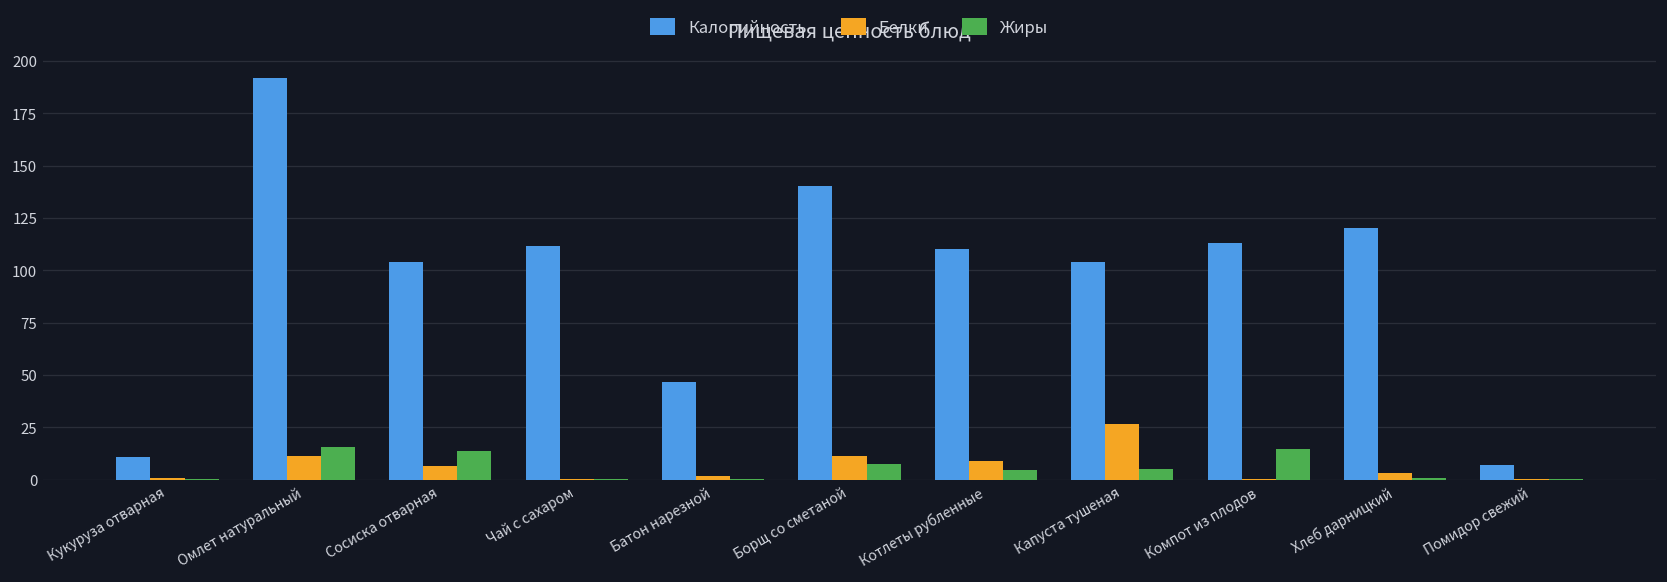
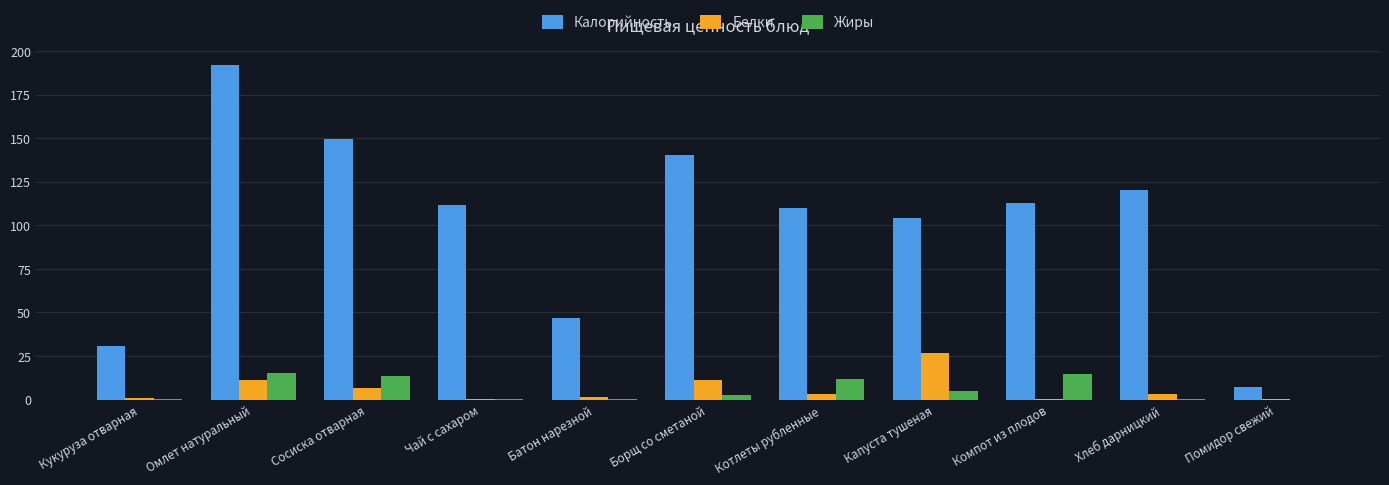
Калорийность, Кукуруза отварная: 11 -> 31
Калорийность, Сосиска отварная: 104 -> 149
Жиры, Борщ со сметаной: 8 -> 3
Белки, Котлеты рубленные: 9 -> 4
Жиры, Котлеты рубленные: 5 -> 12
